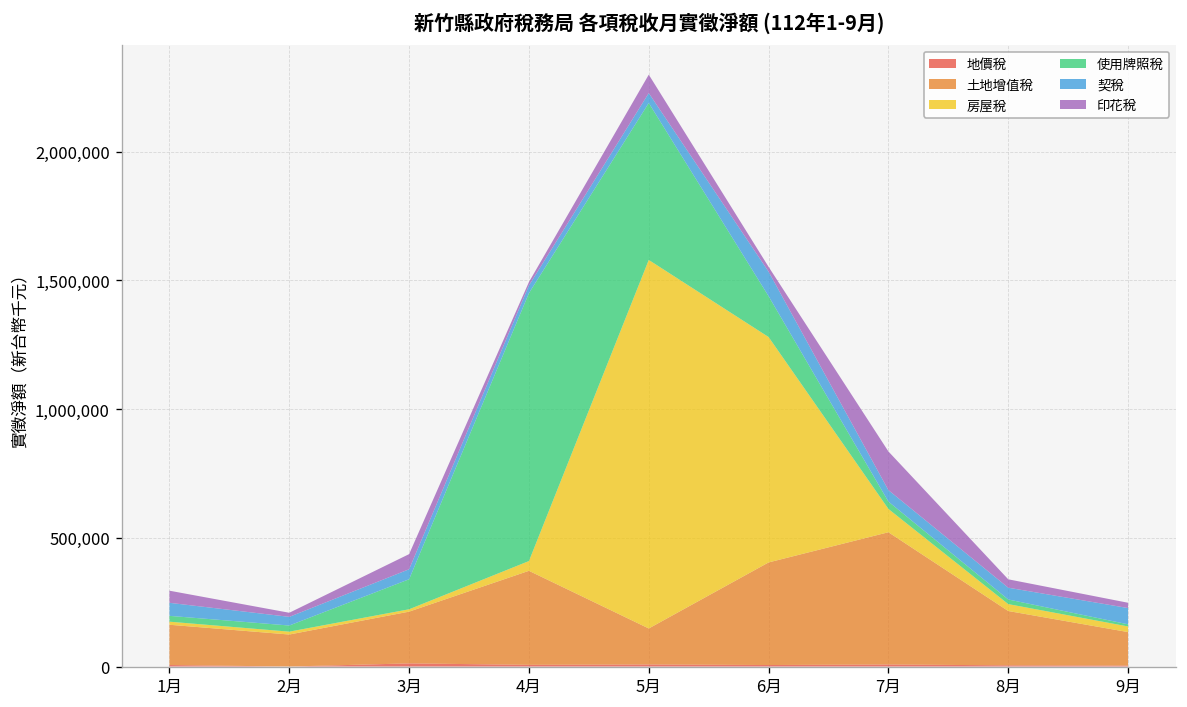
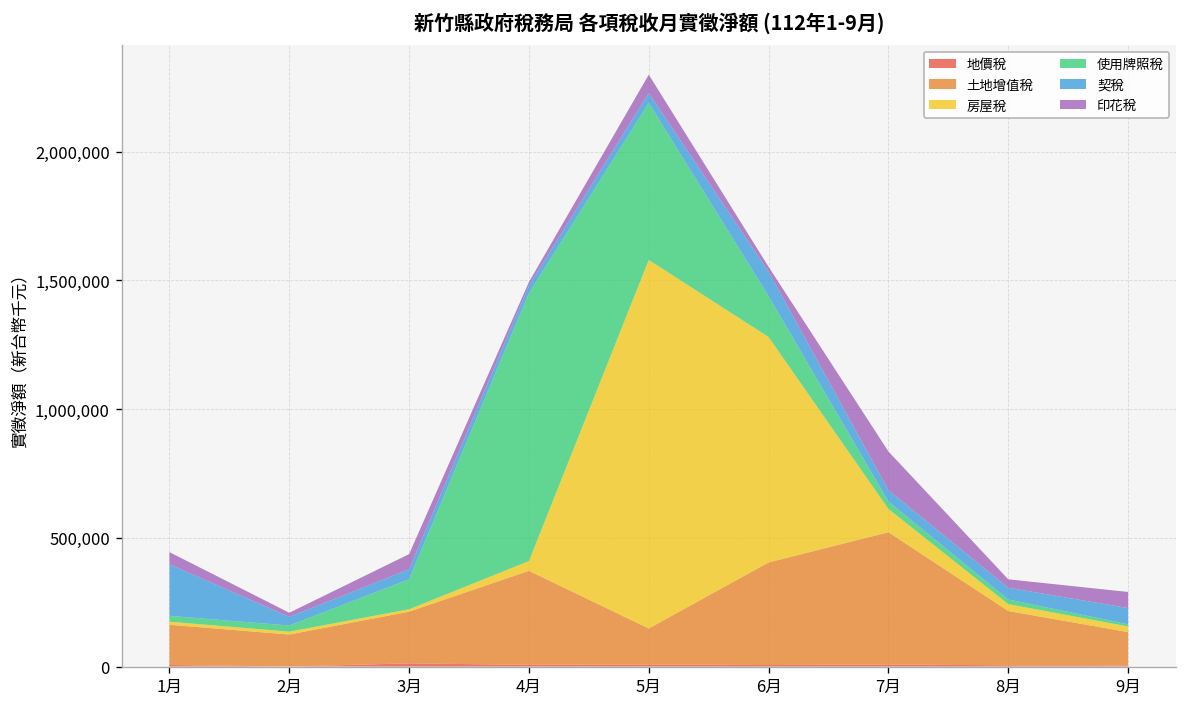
契稅, 1月: 50,000 -> 200,000
印花稅, 9月: 20,000 -> 60,000
